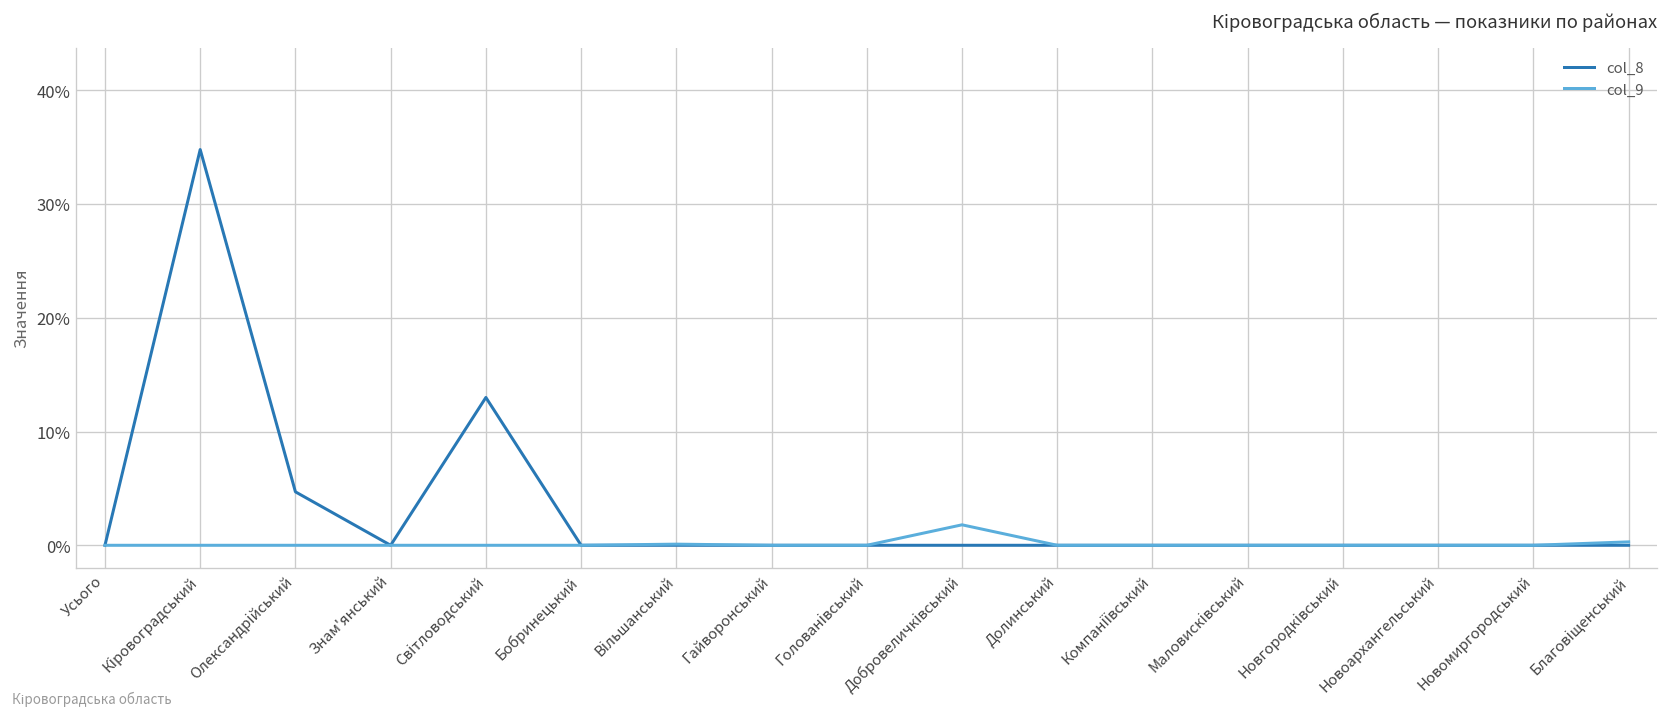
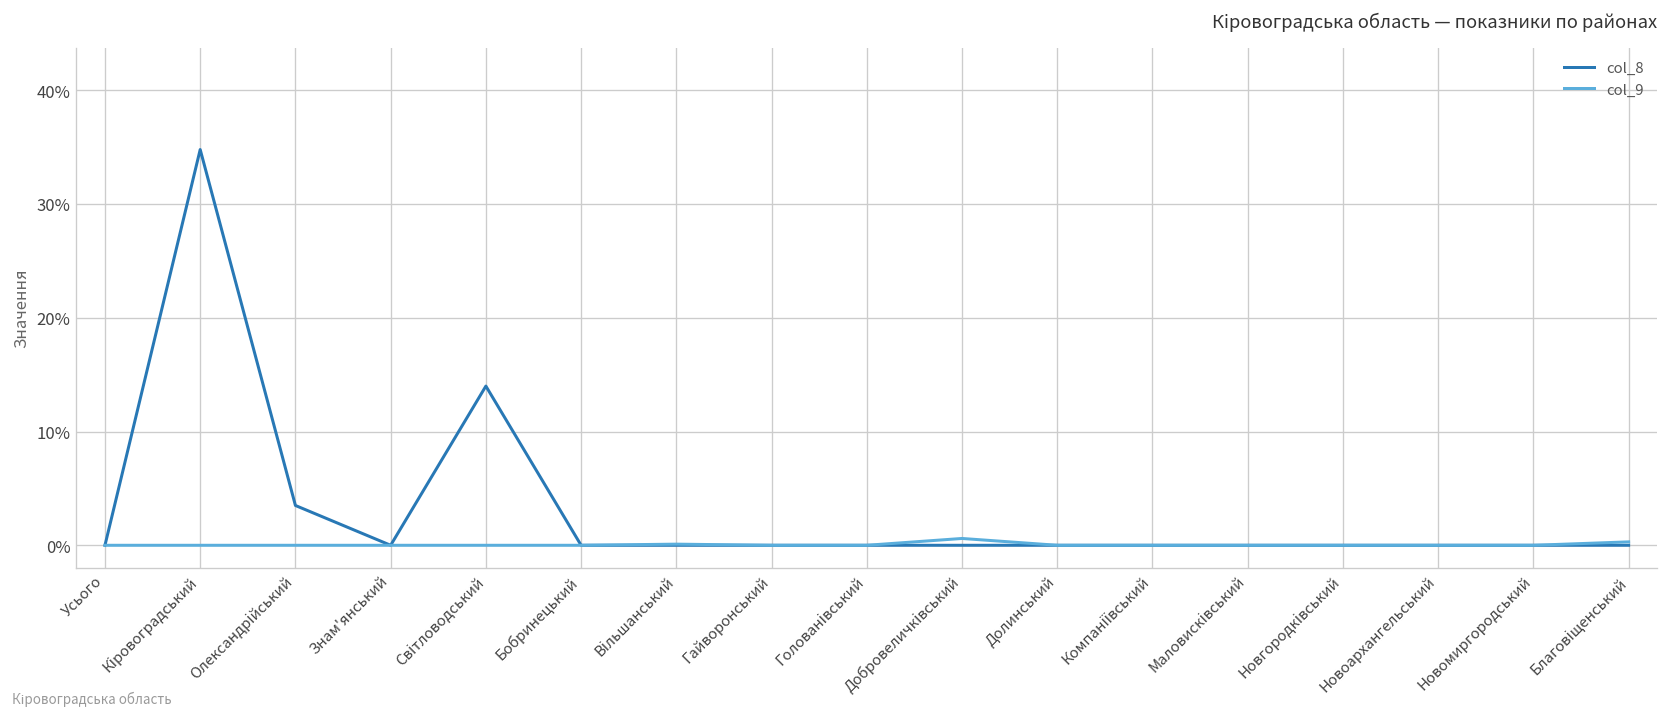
col_8, Олександрійський: 5% -> 4%
col_8, Світловодський: 13% -> 14%
col_9, Добровеличківський: 2% -> 1%
